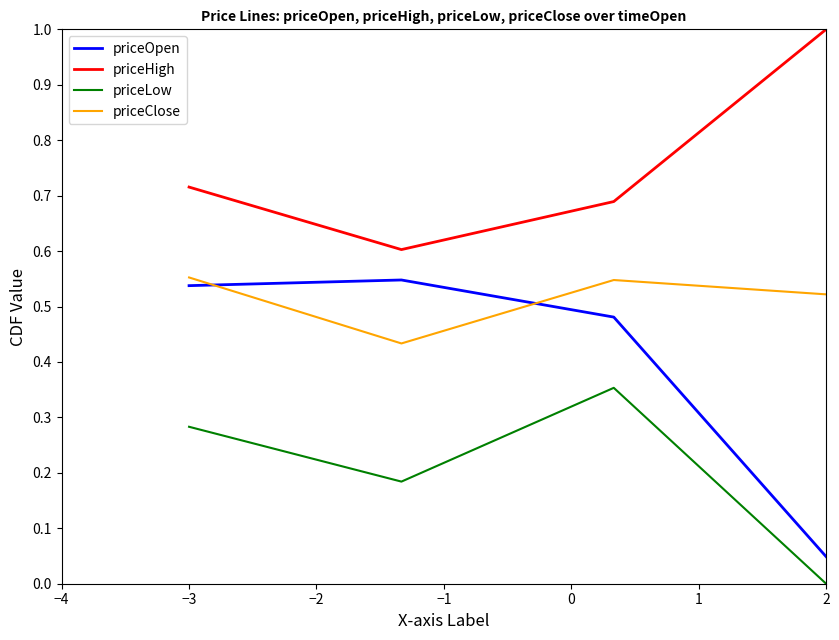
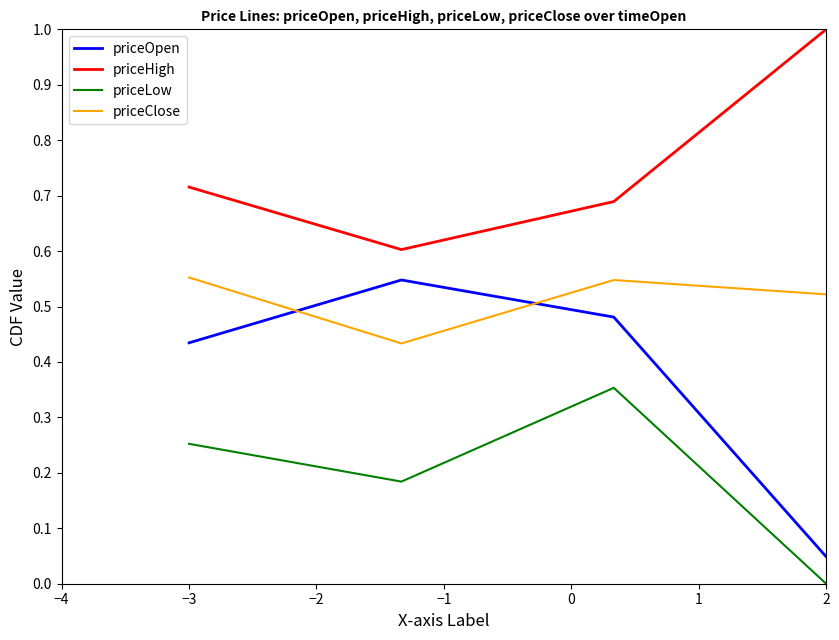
priceOpen, −3: 0.54 -> 0.43
priceLow, −3: 0.28 -> 0.25
